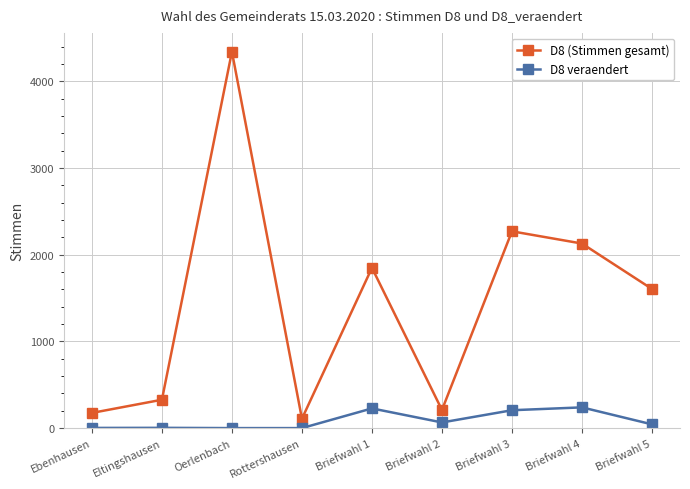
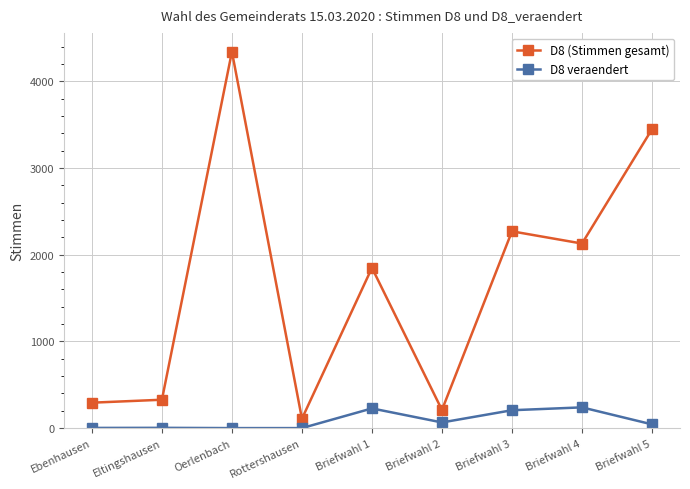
D8 (Stimmen gesamt), Ebenhausen: 200 -> 300
D8 (Stimmen gesamt), Briefwahl 5: 1600 -> 3400
